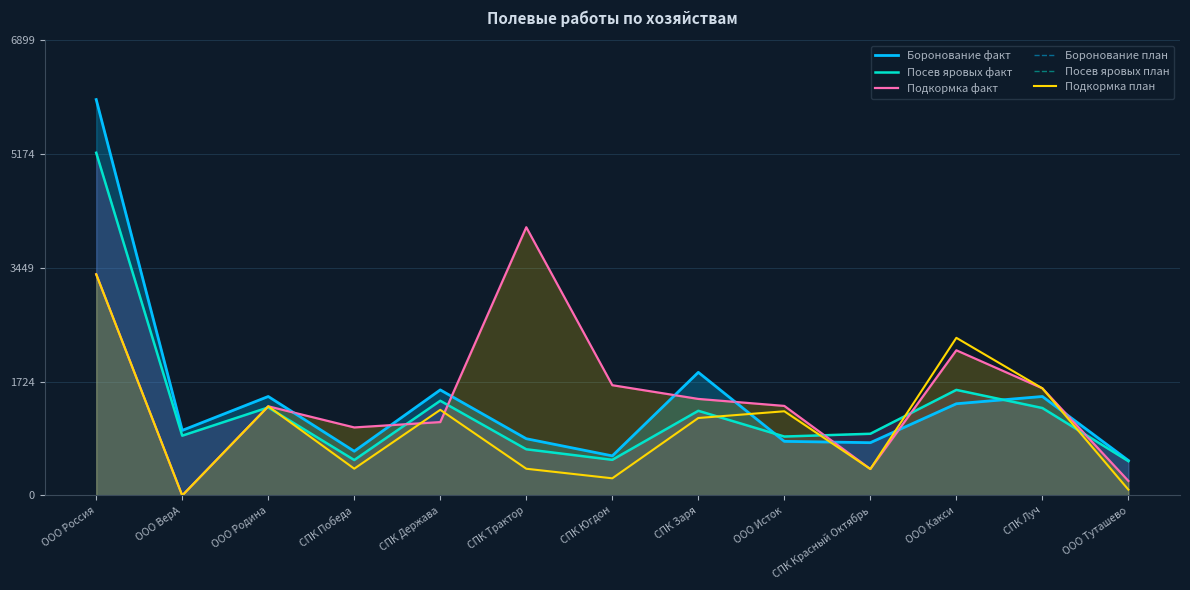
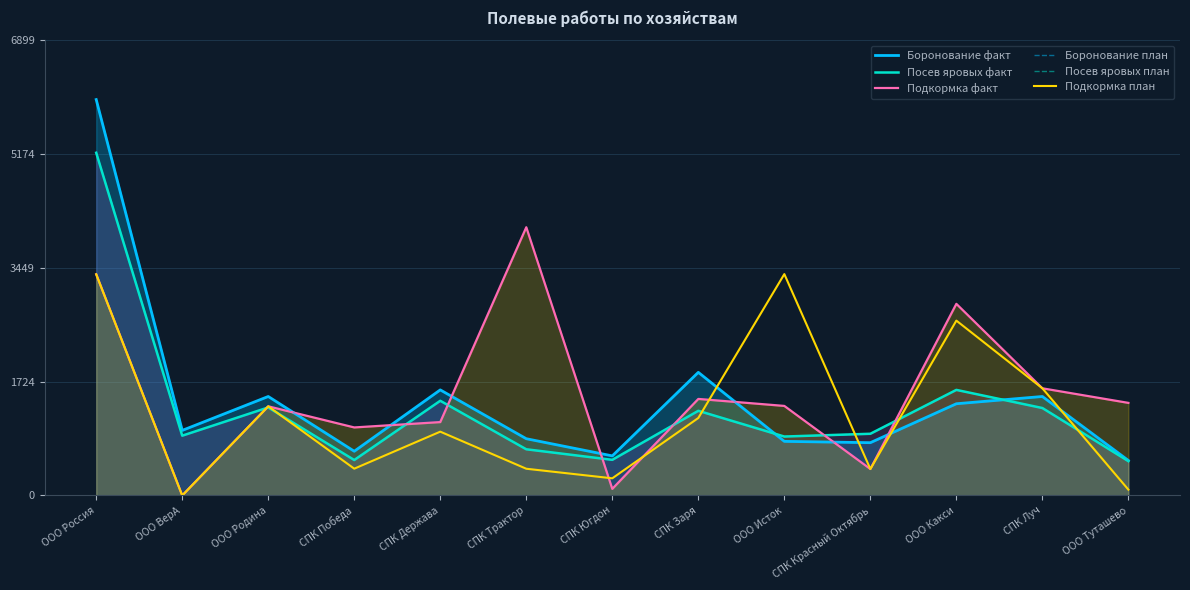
Подкормка план, СПК Держава: 1300 -> 1000
Подкормка факт, СПК Югдон: 1700 -> 100
Подкормка план, ООО Исток: 1300 -> 3400
Подкормка факт, ООО Какси: 2200 -> 2900
Подкормка план, ООО Какси: 2400 -> 2600
Подкормка факт, ООО Туташево: 200 -> 1400
